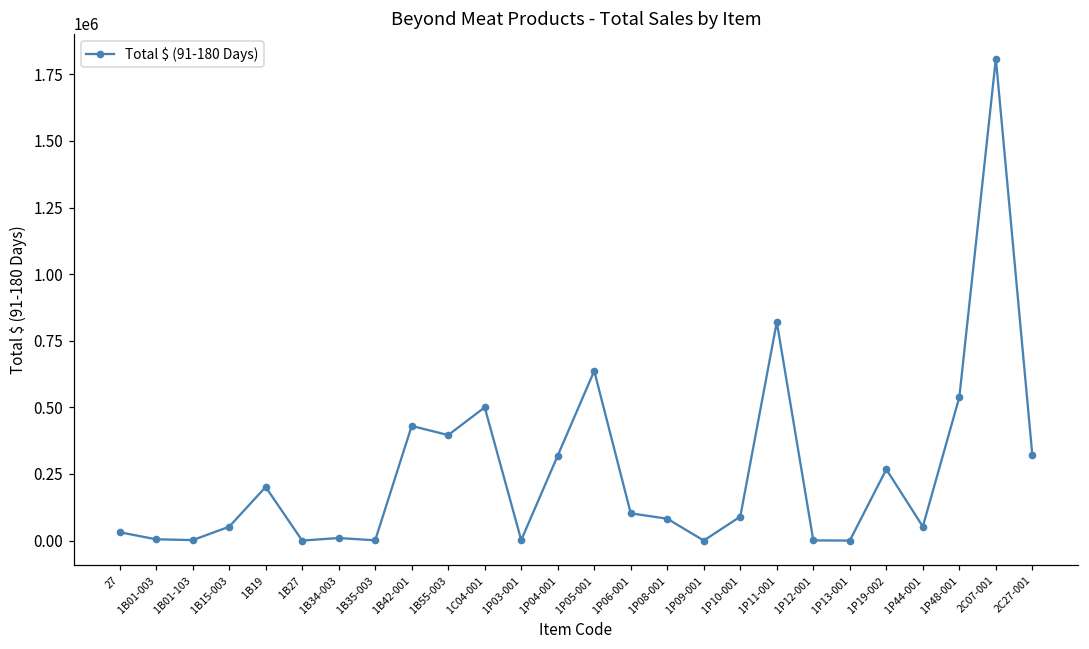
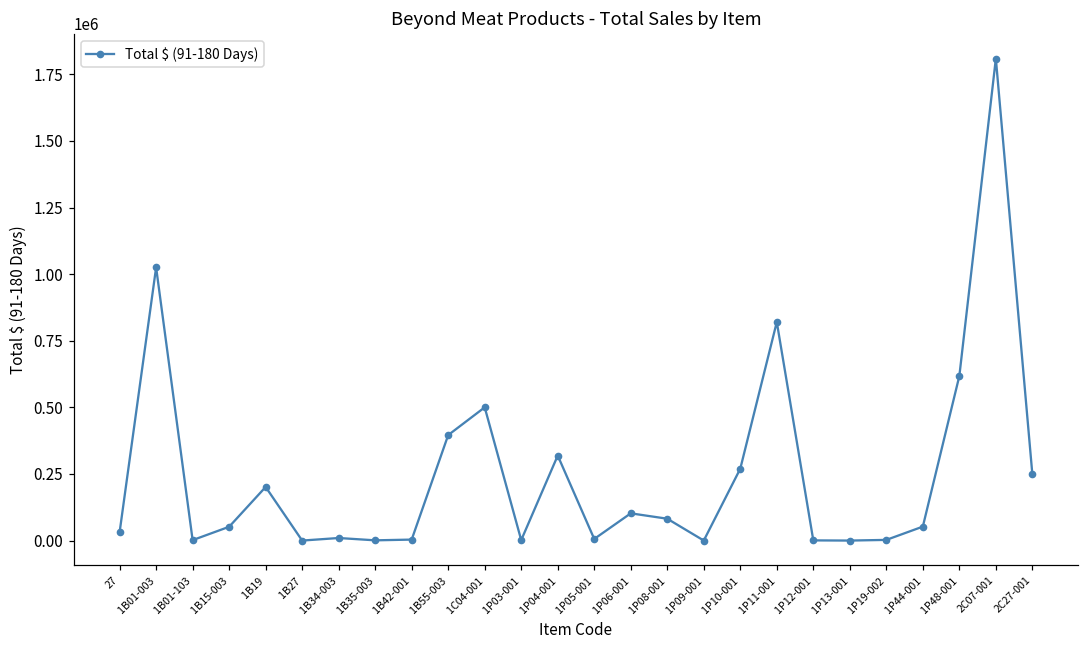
1B01-003: 0 -> 1030000
1B42-001: 430000 -> 0
1P05-001: 640000 -> 10000
1P10-001: 90000 -> 270000
1P19-002: 270000 -> 0
1P48-001: 540000 -> 620000
2C27-001: 320000 -> 250000
